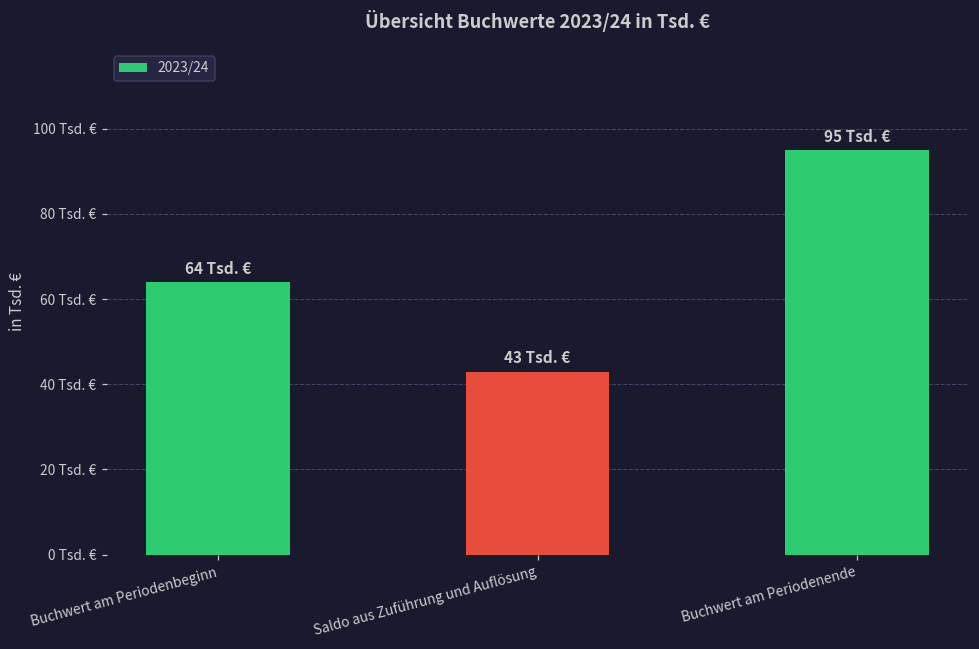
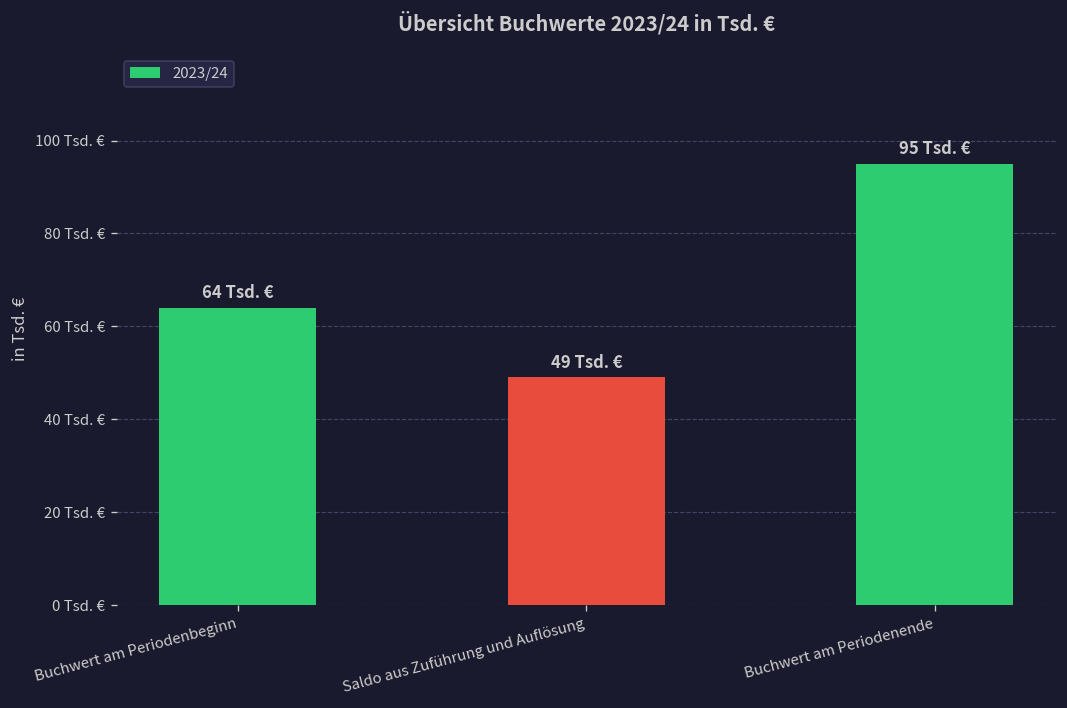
Saldo aus Zuführung und Auflösung: 43 -> 49
